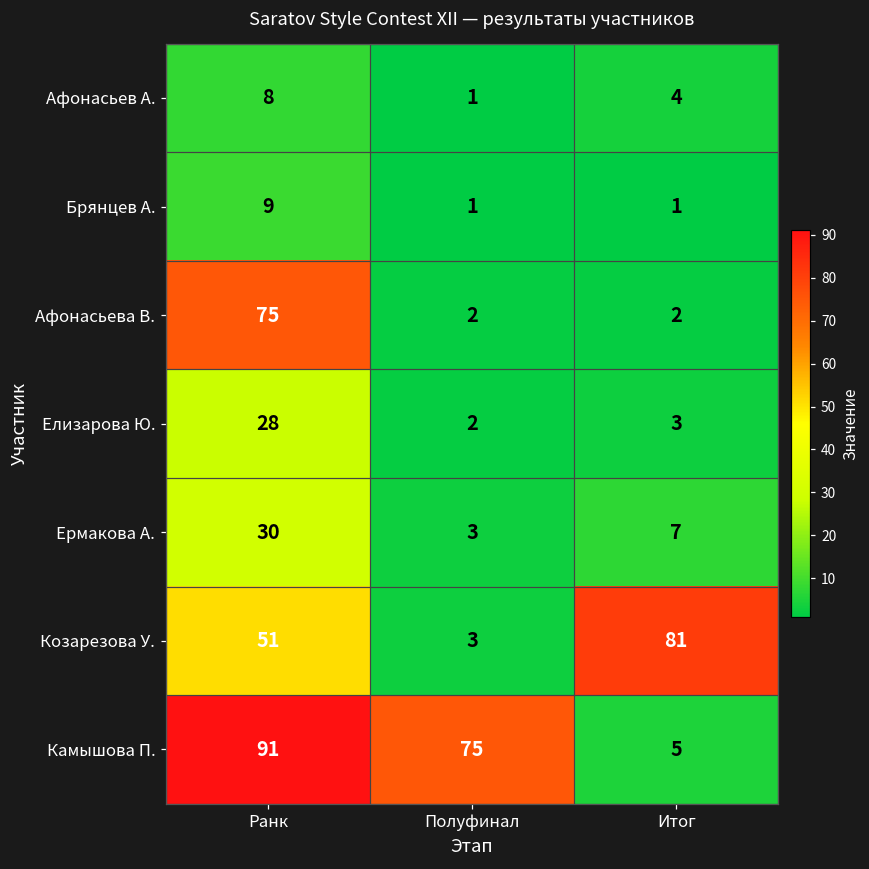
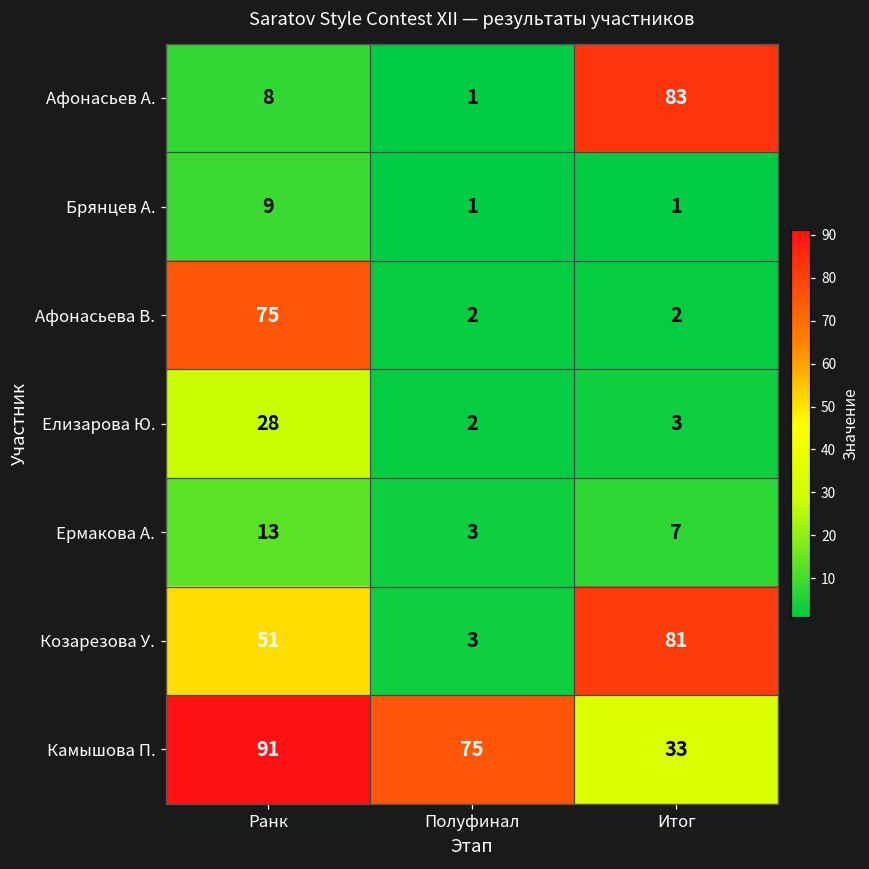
Афонасьев А., Итог: 4 -> 83
Ермакова А., Ранк: 30 -> 13
Камышова П., Итог: 5 -> 33
